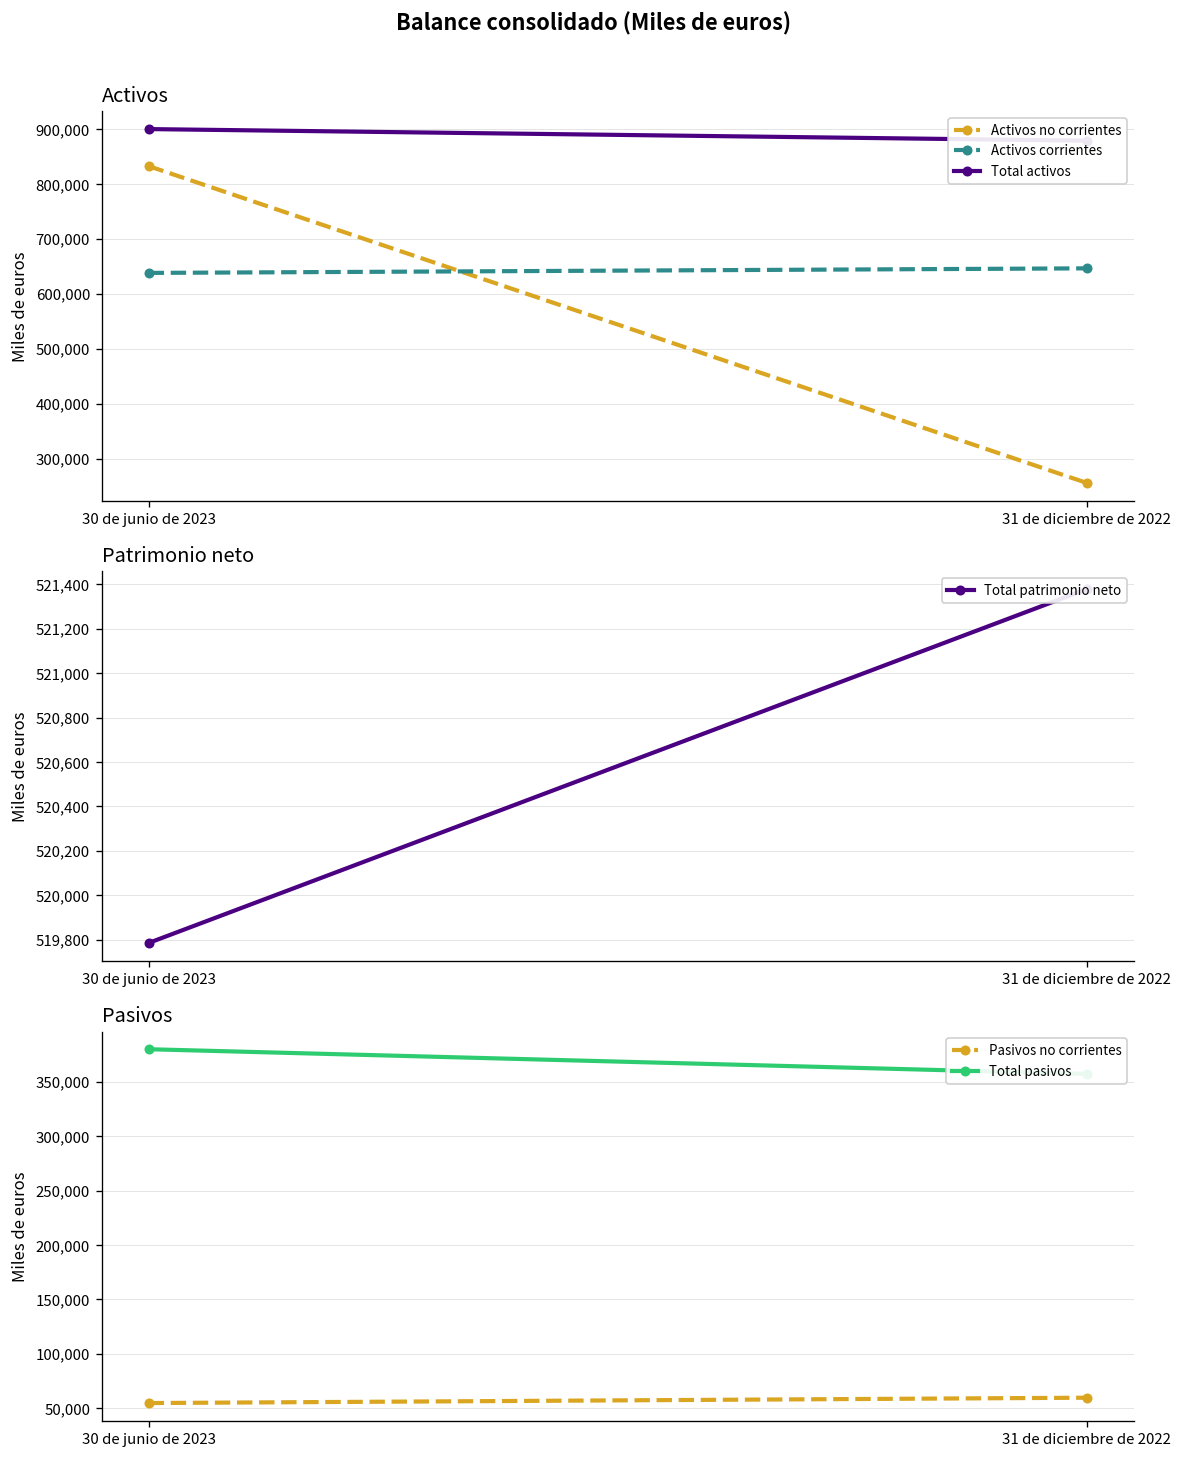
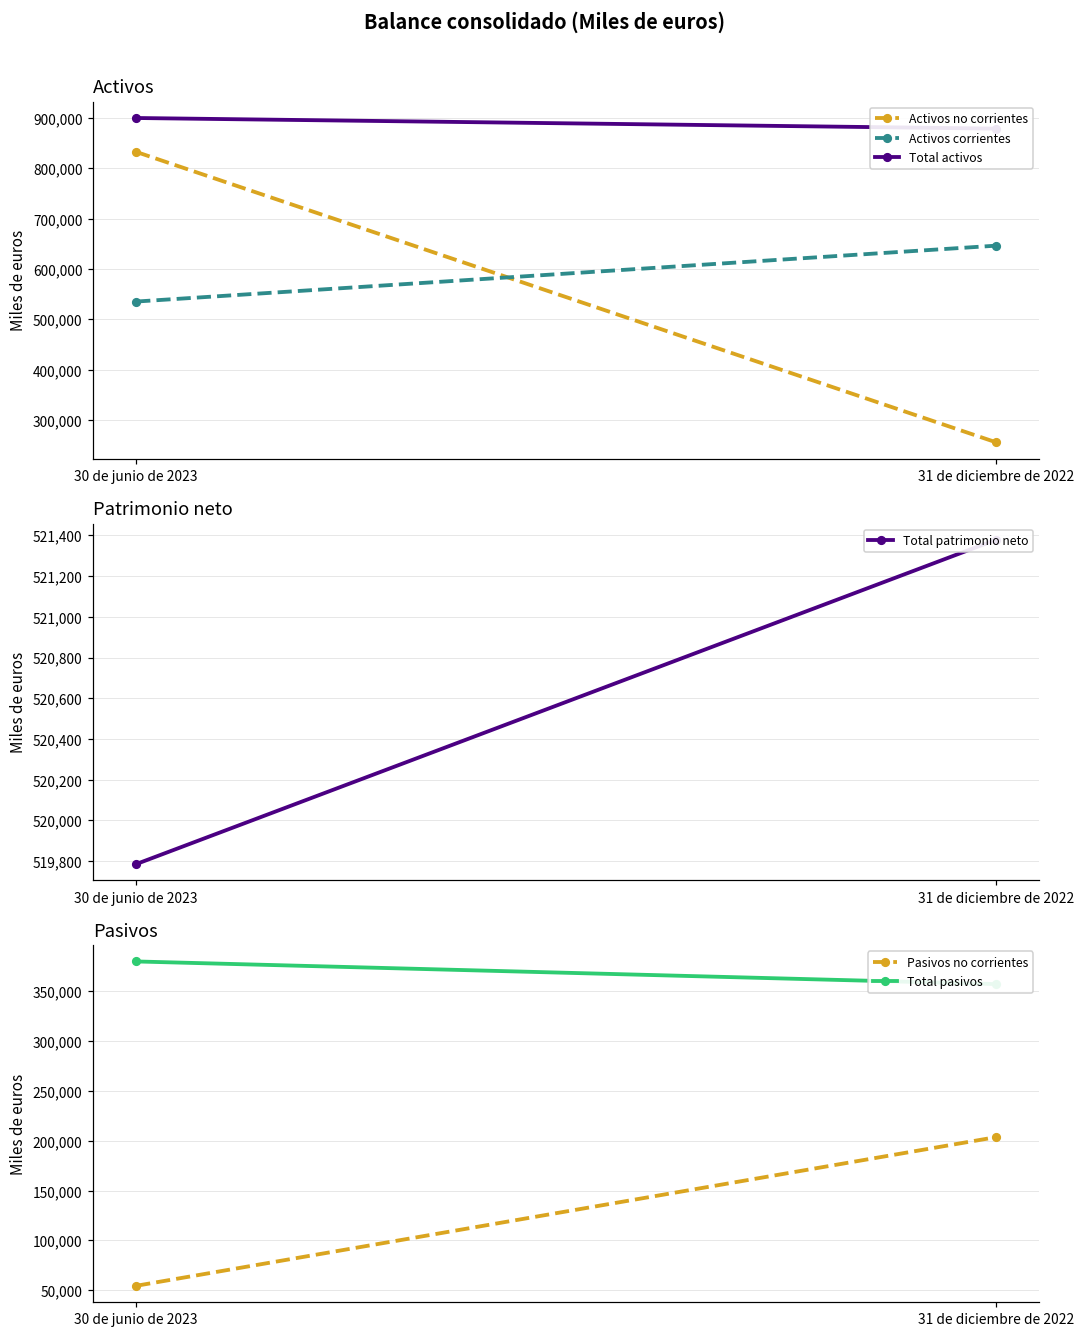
Activos, Activos corrientes, 30 de junio de 2023: 640,000 -> 540,000
Pasivos, Pasivos no corrientes, 31 de diciembre de 2022: 60,000 -> 200,000
